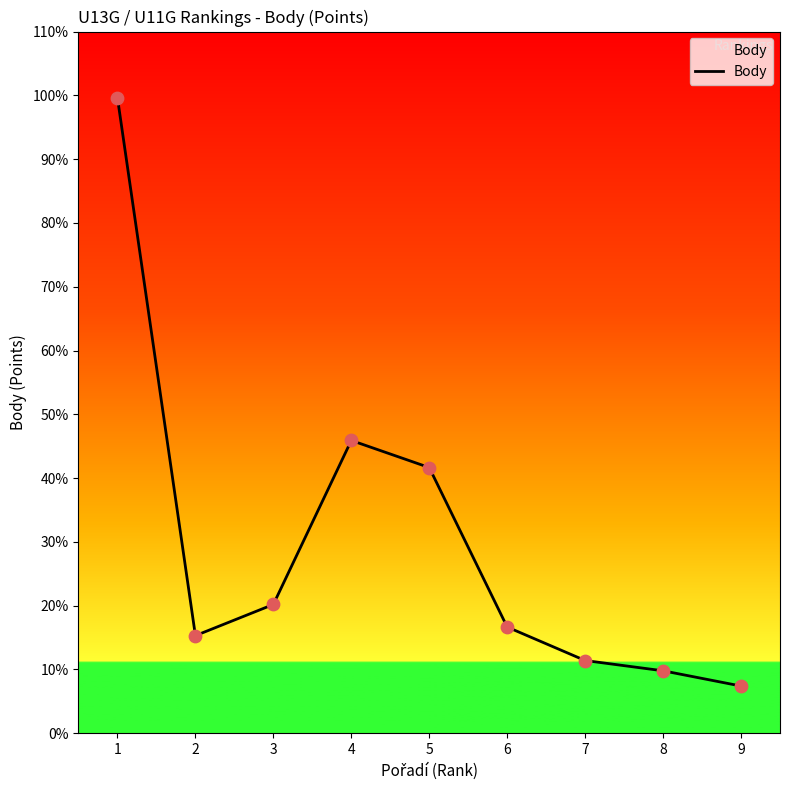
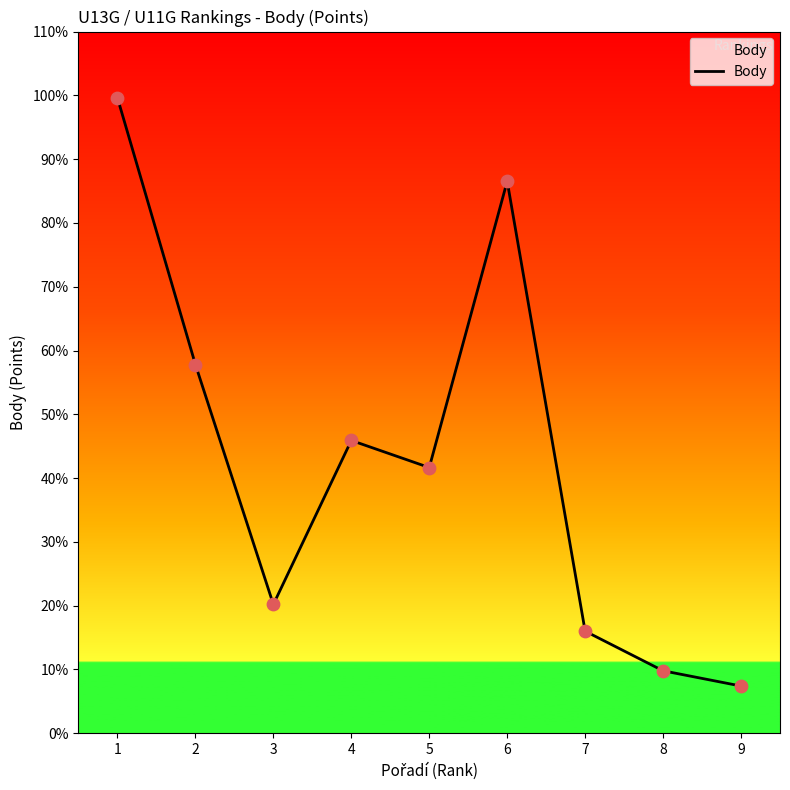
2: 15% -> 58%
6: 17% -> 87%
7: 11% -> 16%
